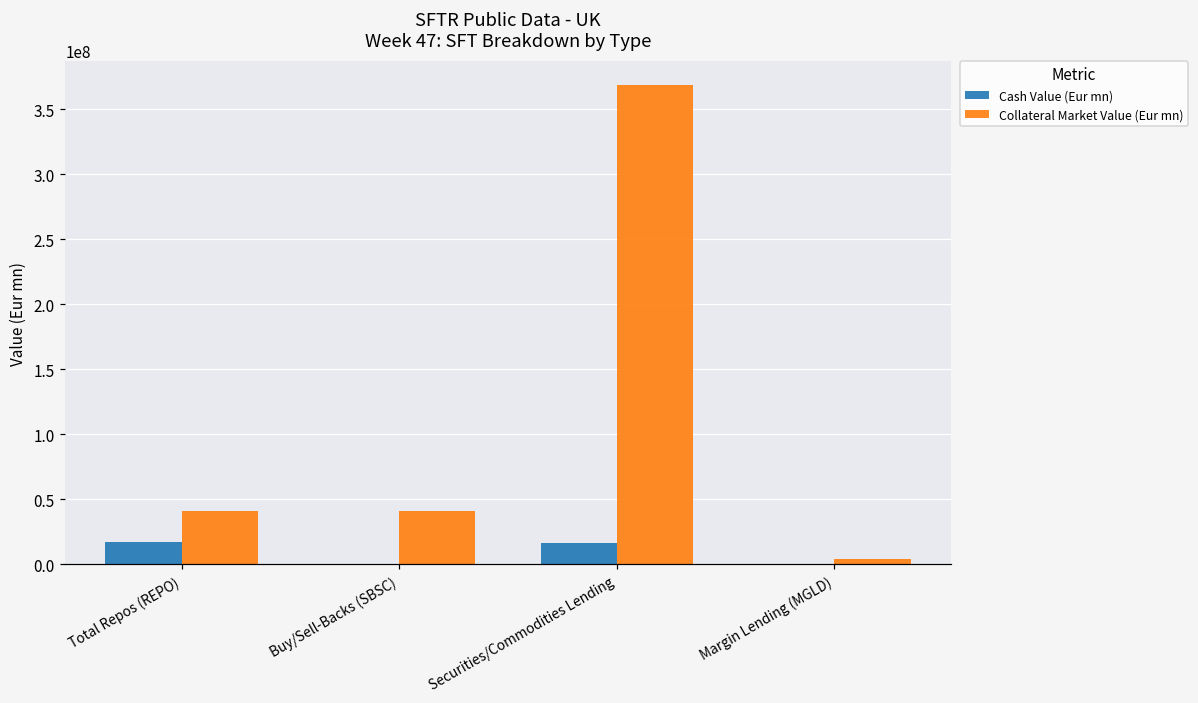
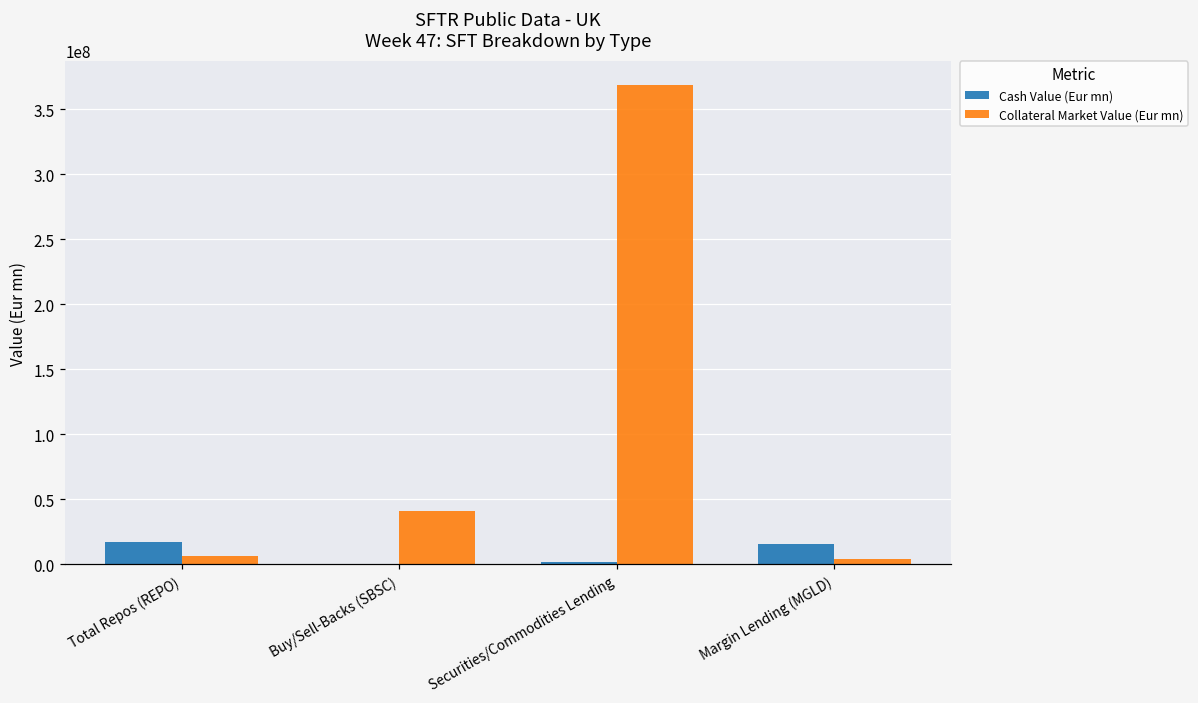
Collateral Market Value (Eur mn), Total Repos (REPO): 41000000 -> 6000000
Cash Value (Eur mn), Securities/Commodities Lending: 16000000 -> 2000000
Cash Value (Eur mn), Margin Lending (MGLD): 0 -> 16000000
